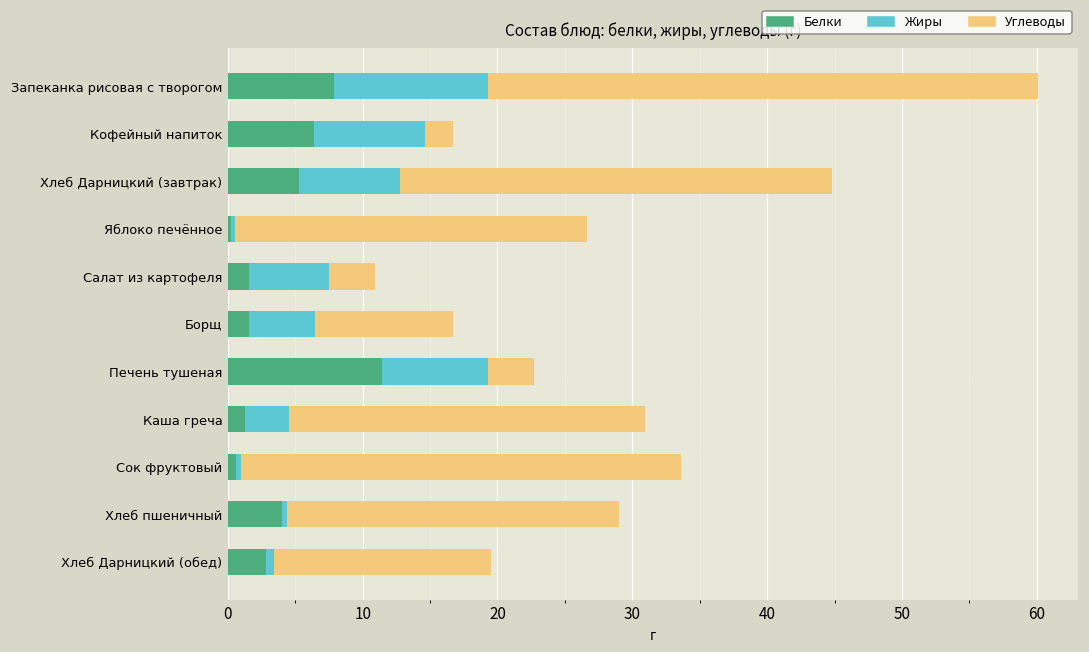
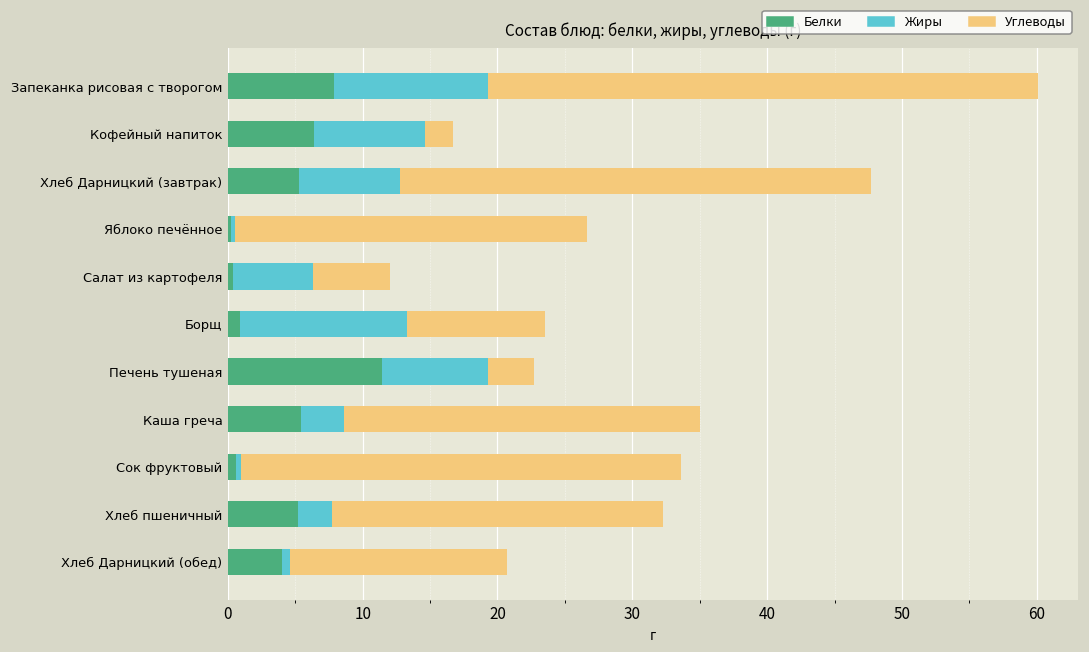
Углеводы, Хлеб Дарницкий (завтрак): 32.0 -> 34.9
Белки, Салат из картофеля: 1.6 -> 0.4
Углеводы, Салат из картофеля: 3.4 -> 5.7
Белки, Борщ: 1.6 -> 0.9
Жиры, Борщ: 4.9 -> 12.4
Белки, Каша греча: 1.3 -> 5.4
Белки, Хлеб пшеничный: 4.0 -> 5.2
Жиры, Хлеб пшеничный: 0.4 -> 2.5
Белки, Хлеб Дарницкий (обед): 2.8 -> 4.0
